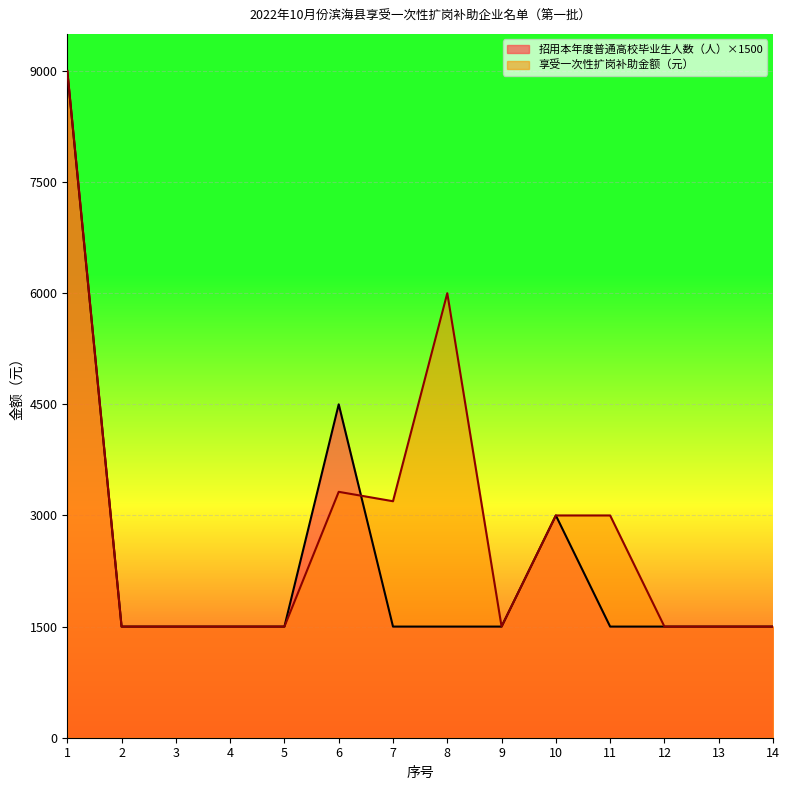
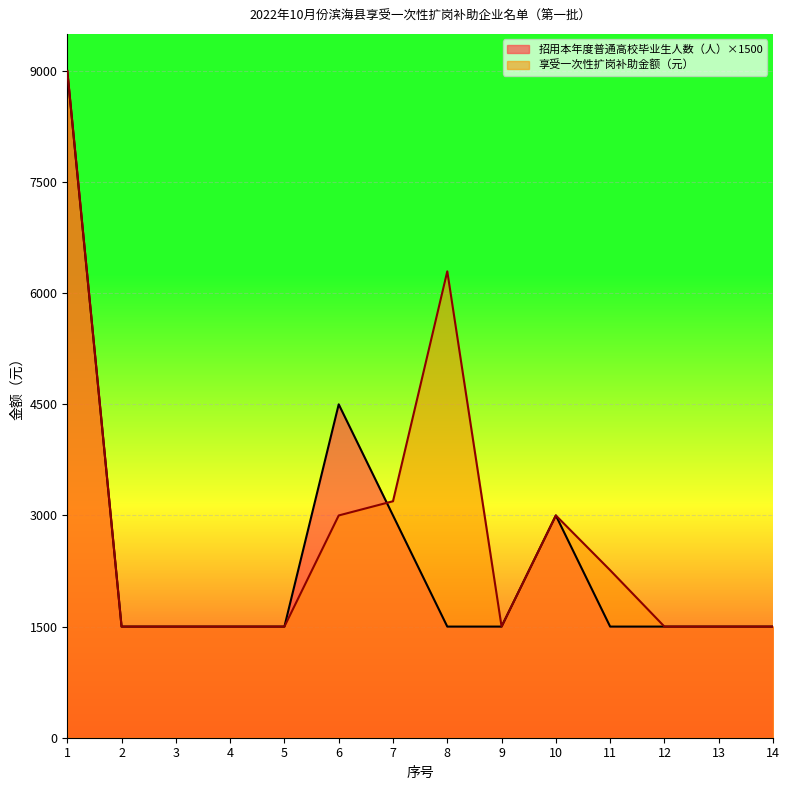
享受一次性扩岗补助金额（元）, 6: 3300 -> 3000
招用本年度普通高校毕业生人数（人）×1500, 7: 1500 -> 3000
享受一次性扩岗补助金额（元）, 8: 6000 -> 6300
享受一次性扩岗补助金额（元）, 11: 3000 -> 2300
